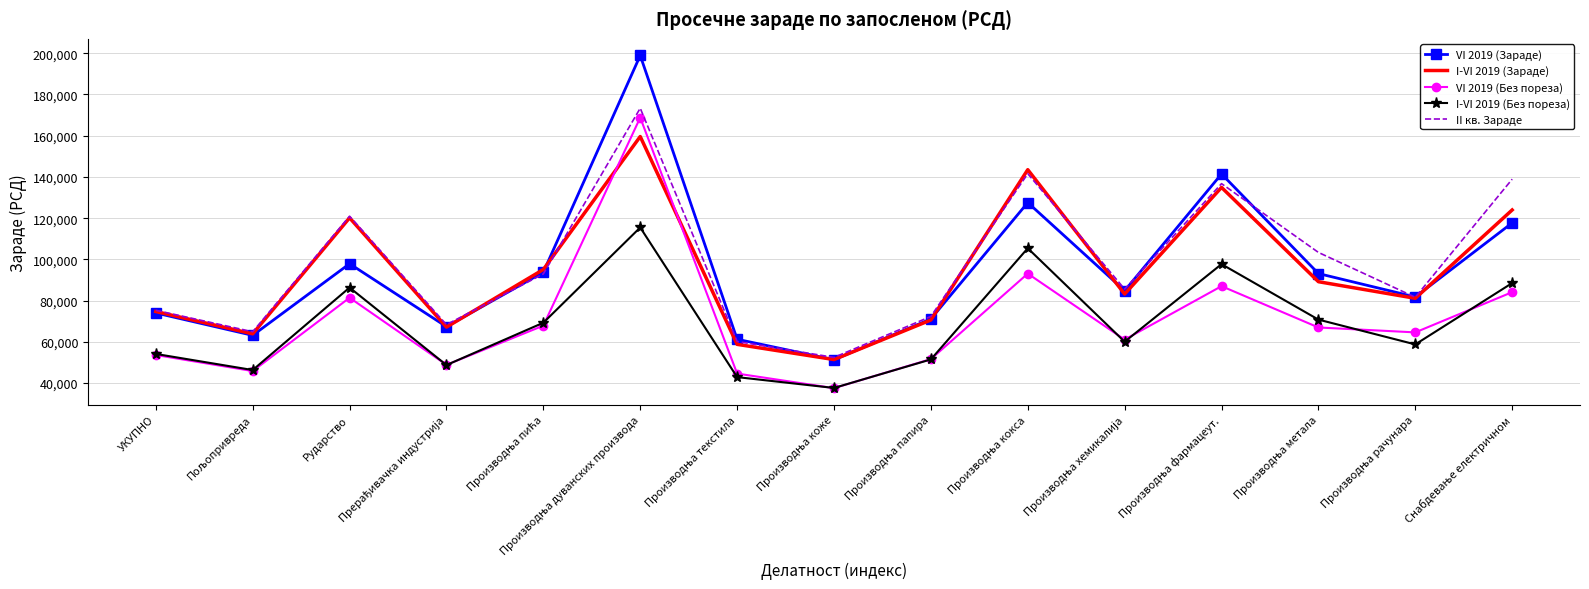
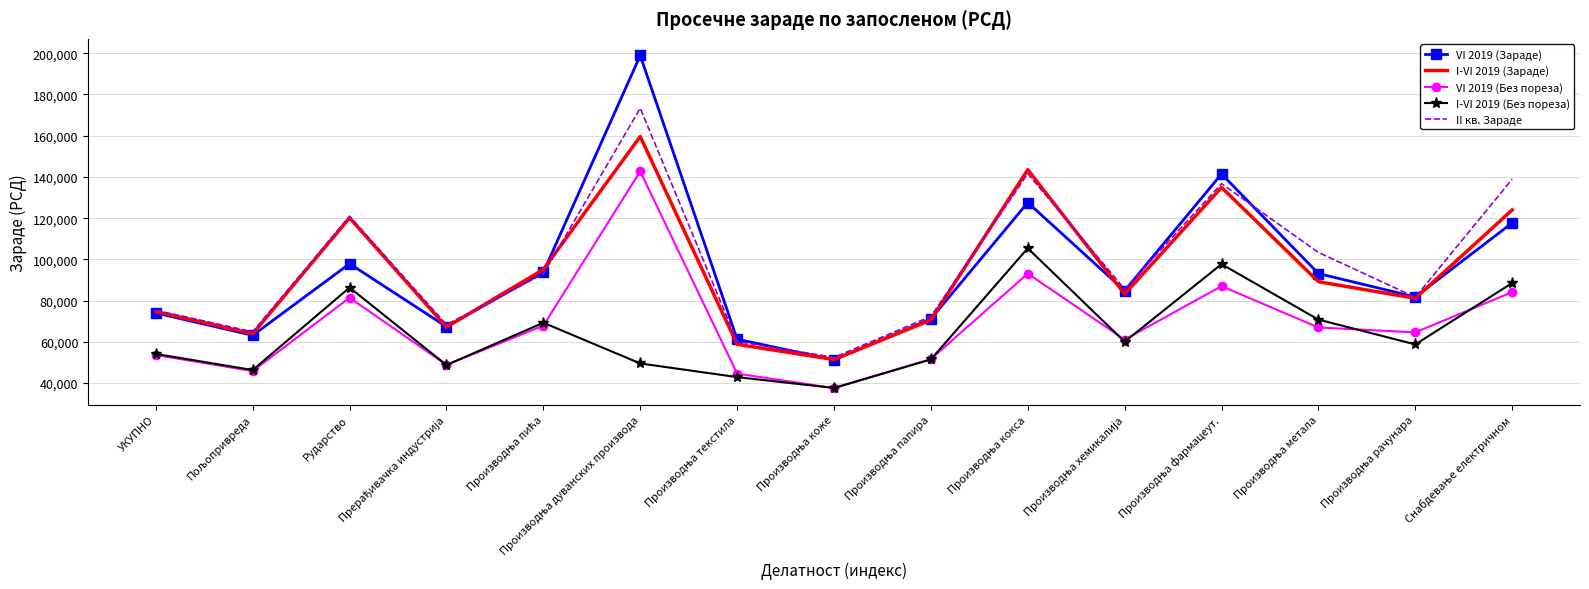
VI 2019 (Без пореза), Производња дуванских производа: 169,000 -> 143,000
I-VI 2019 (Без пореза), Производња дуванских производа: 115,000 -> 50,000
